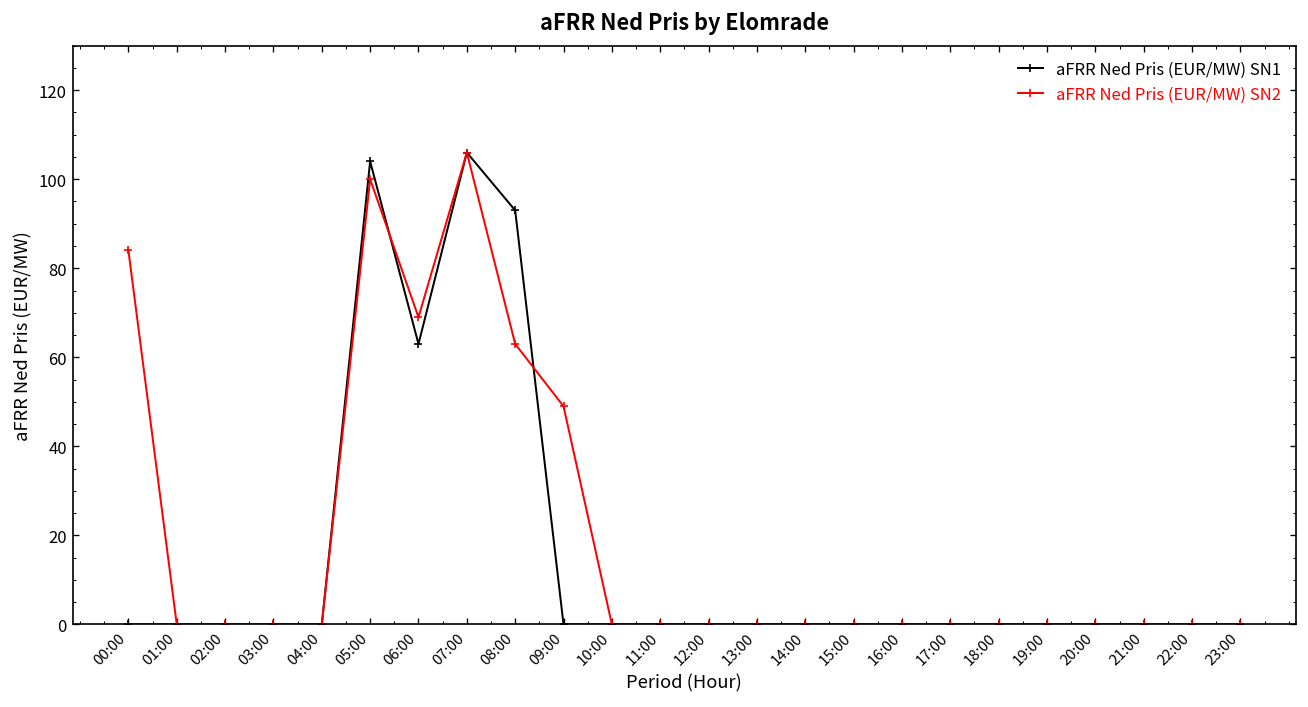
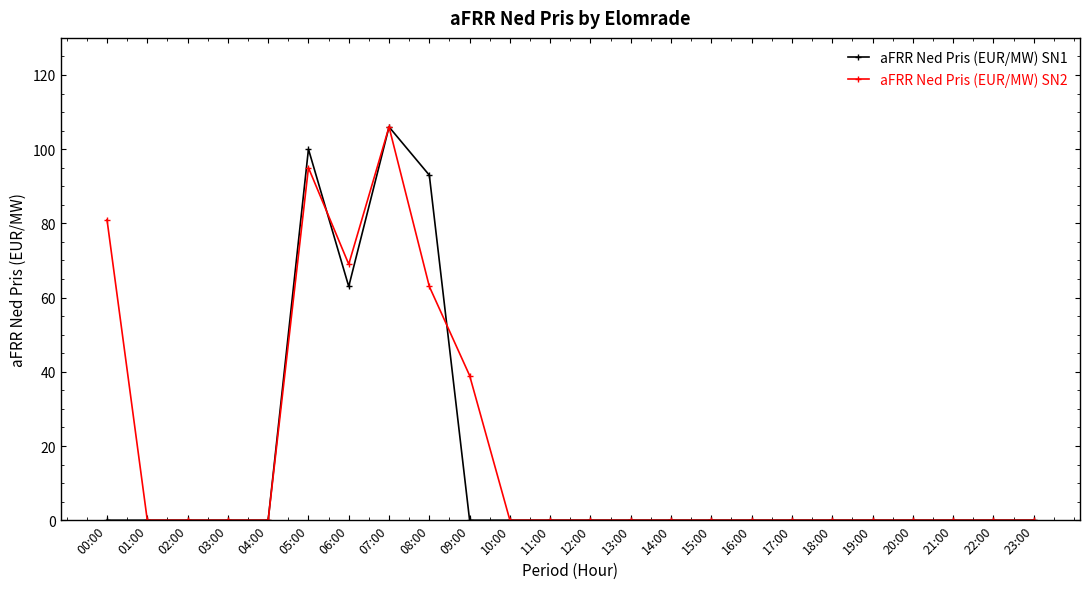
aFRR Ned Pris (EUR/MW) SN2, 00:00: 84 -> 81
aFRR Ned Pris (EUR/MW) SN1, 05:00: 104 -> 100
aFRR Ned Pris (EUR/MW) SN2, 05:00: 100 -> 95
aFRR Ned Pris (EUR/MW) SN2, 09:00: 49 -> 39
